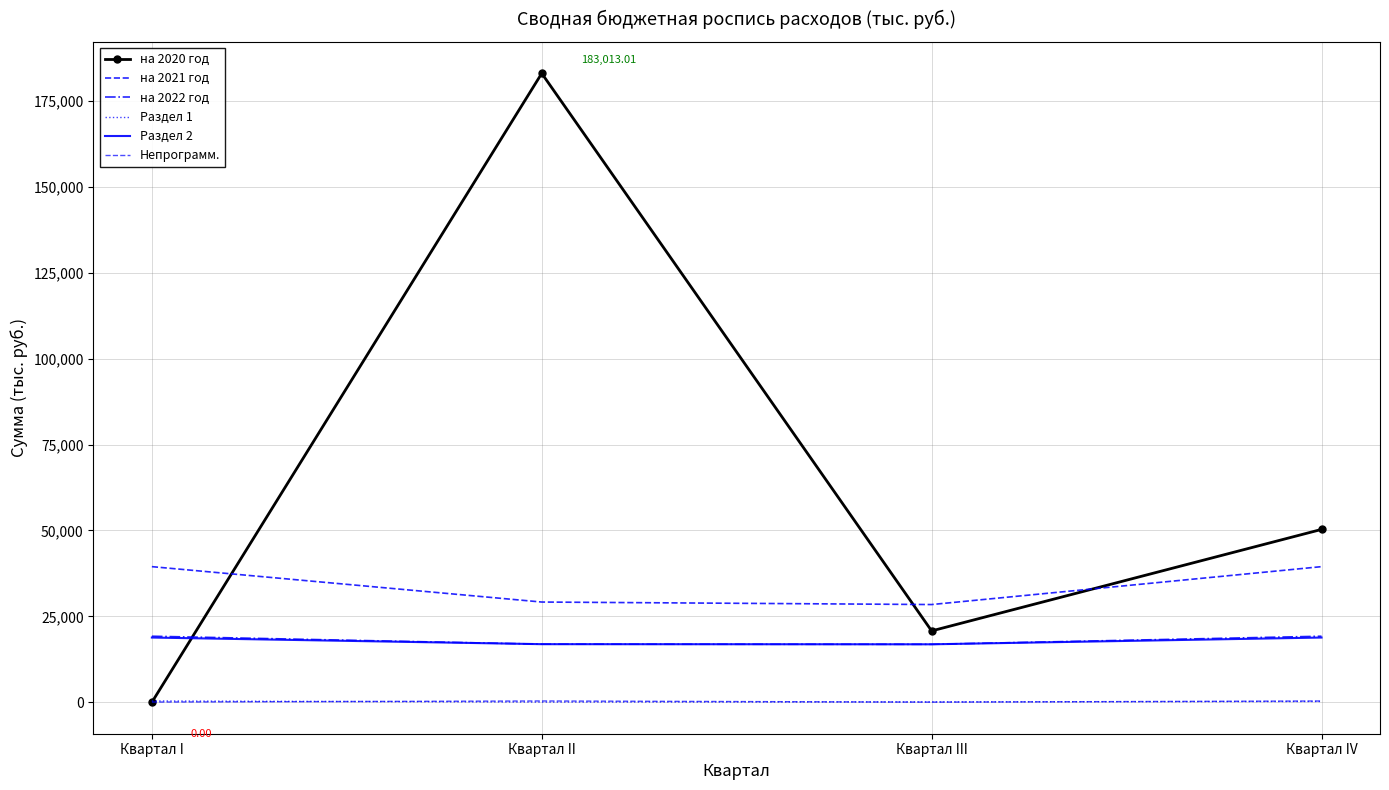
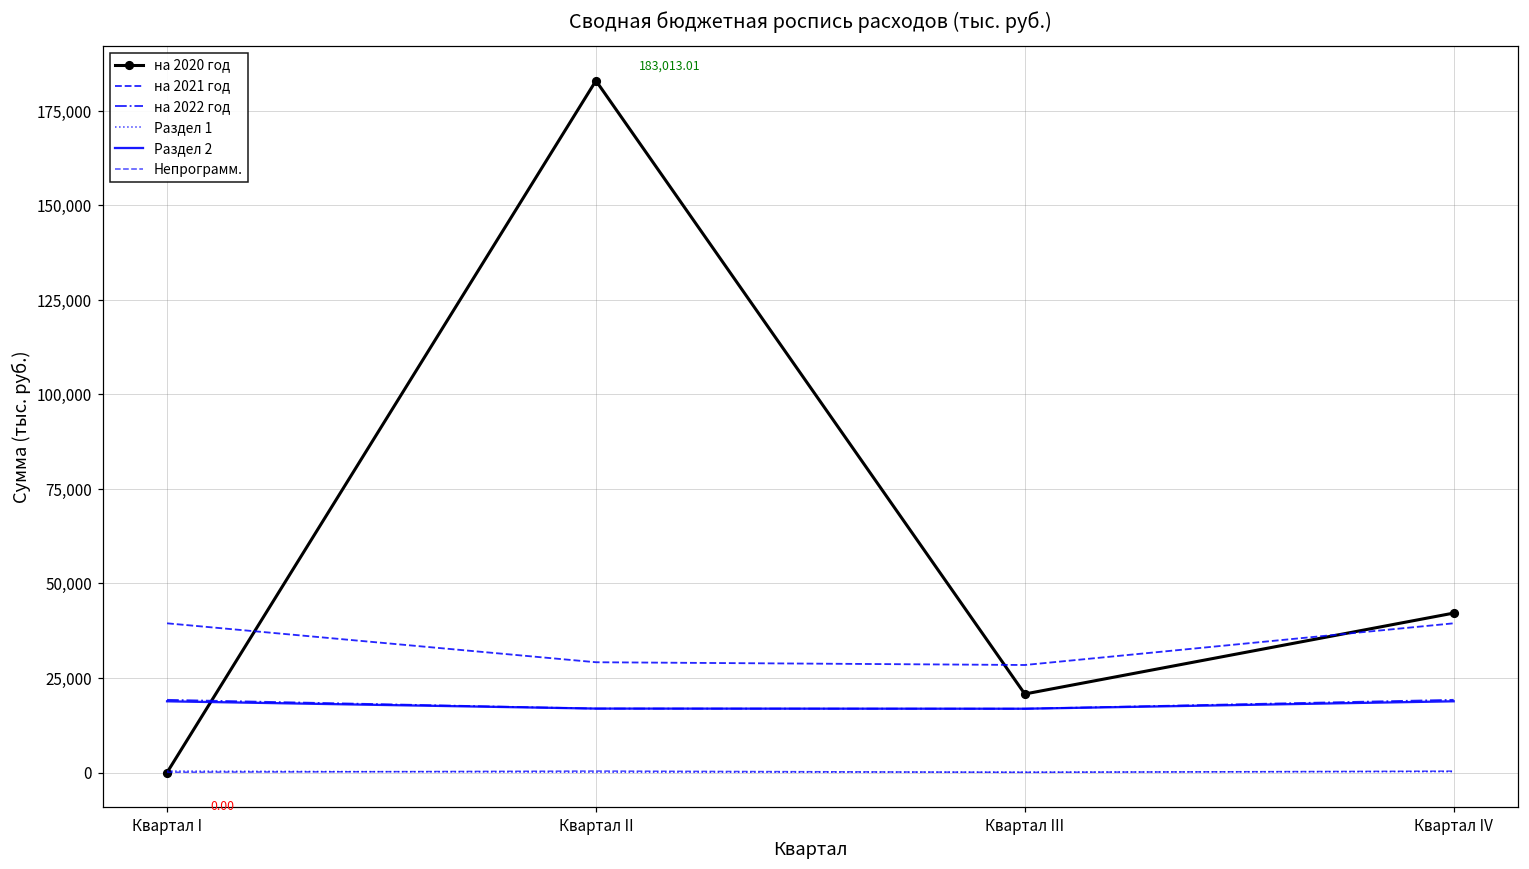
на 2020 год, Квартал IV: 50,000 -> 42,000
